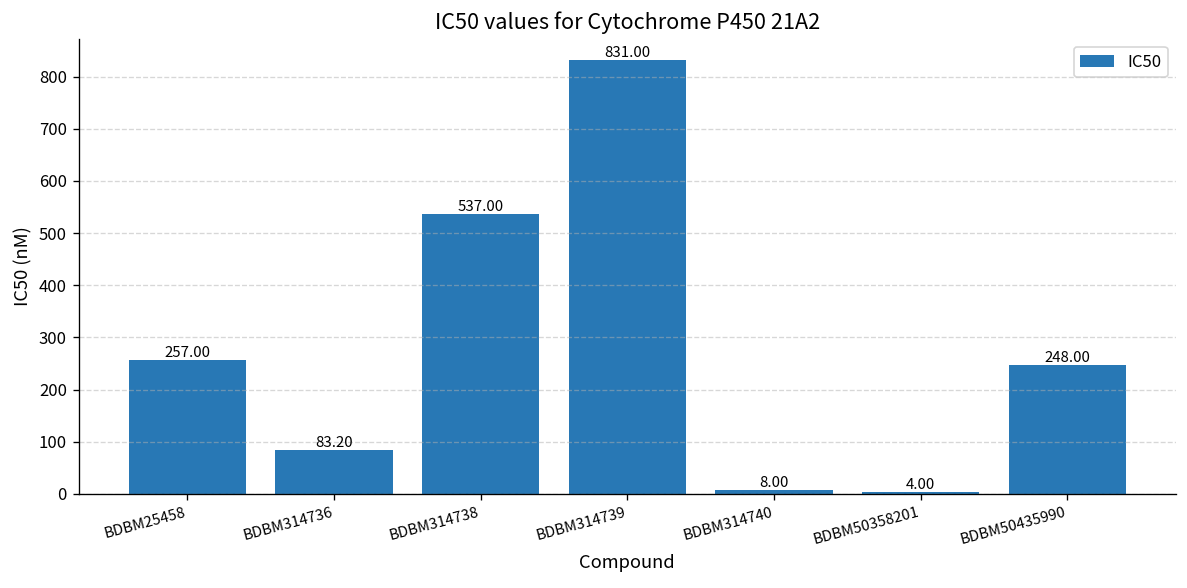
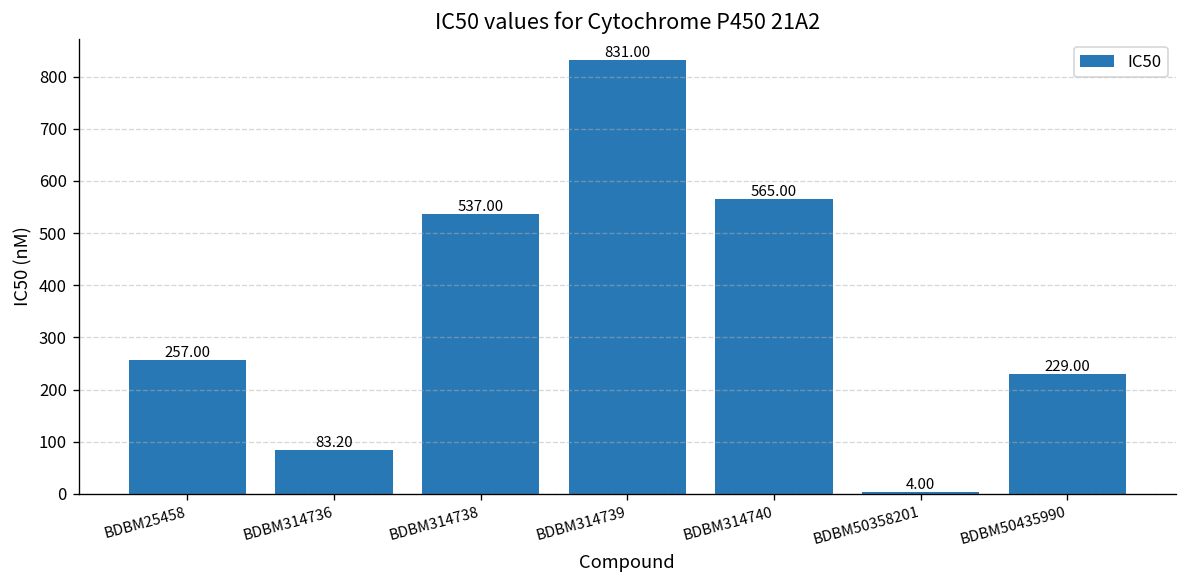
BDBM314740: 8.00 -> 565.00
BDBM50435990: 248.00 -> 229.00
